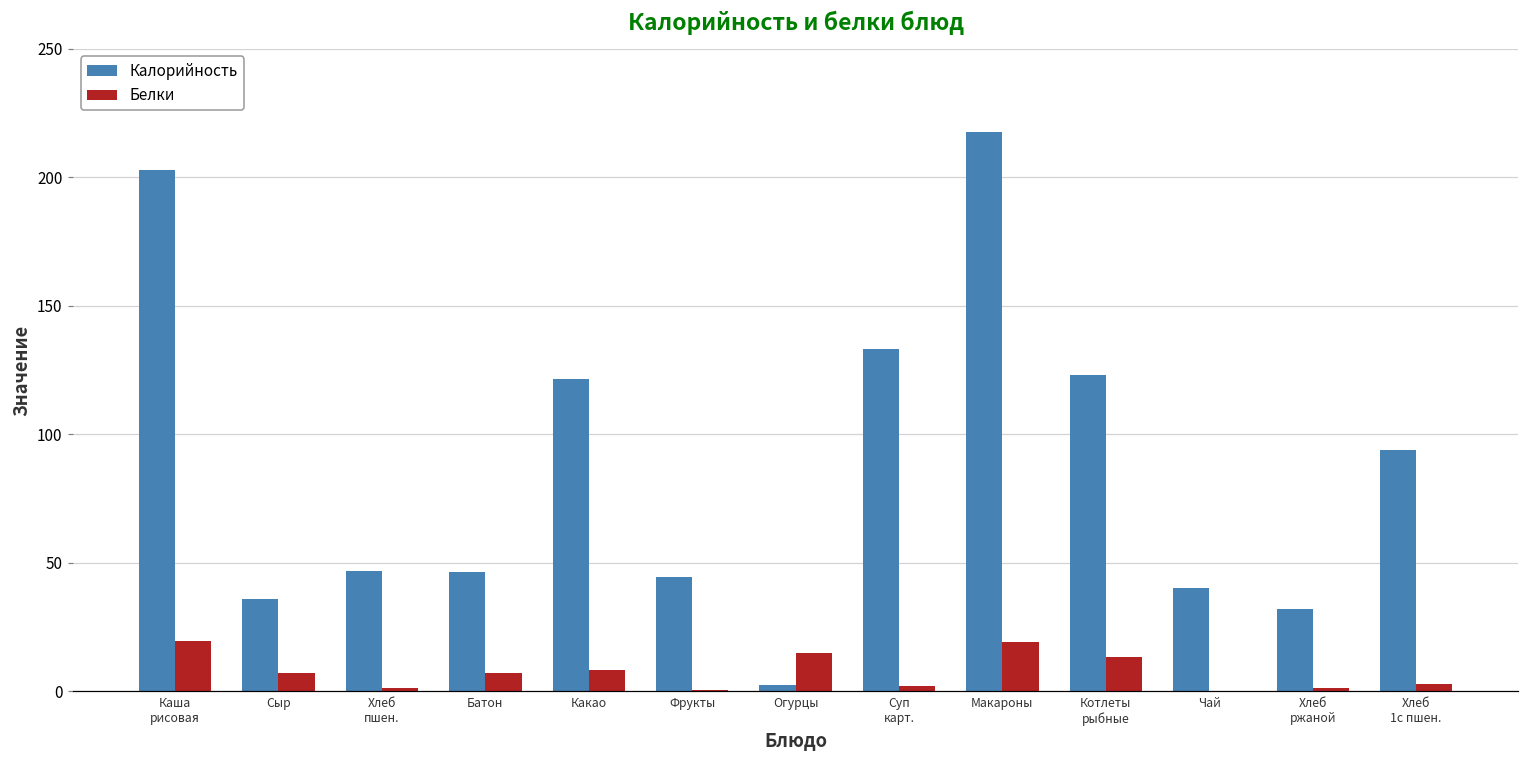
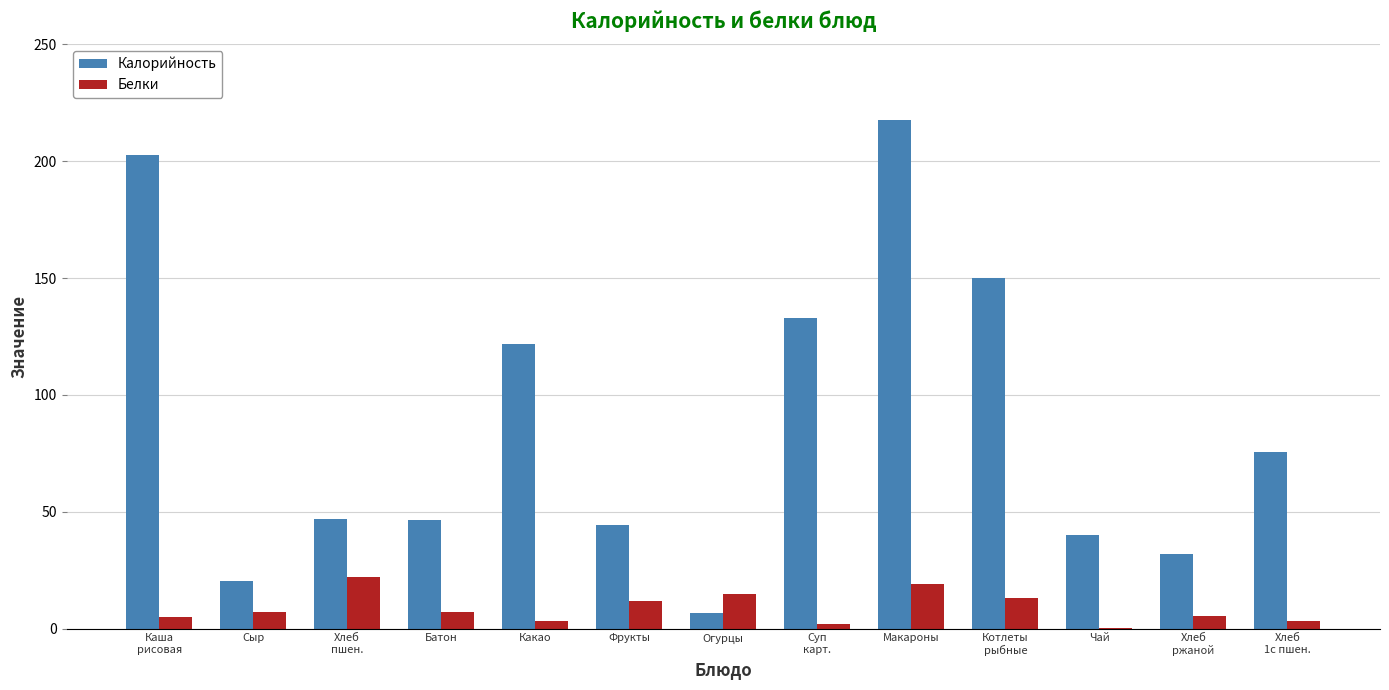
Белки, Каша рисовая: 20 -> 5
Калорийность, Сыр: 36 -> 20
Белки, Хлеб пшен.: 2 -> 22
Белки, Какао: 8 -> 3
Белки, Фрукты: 0 -> 12
Калорийность, Огурцы: 2 -> 7
Калорийность, Котлеты рыбные: 123 -> 150
Белки, Хлеб ржаной: 1 -> 5
Калорийность, Хлеб 1с пшен.: 94 -> 76
